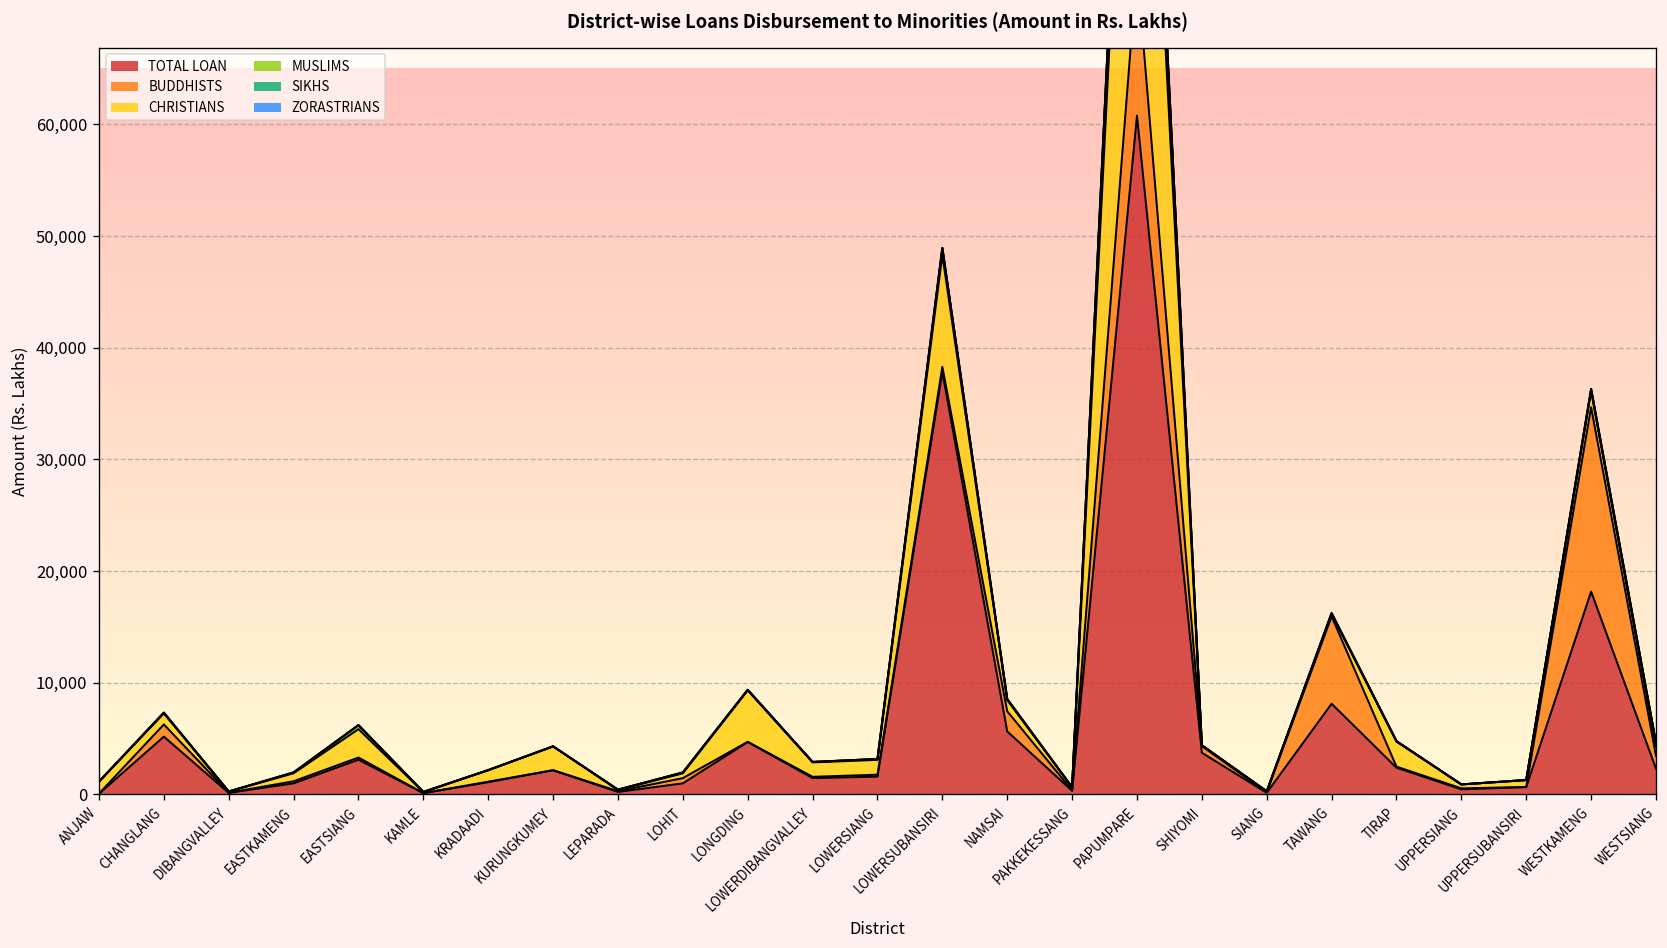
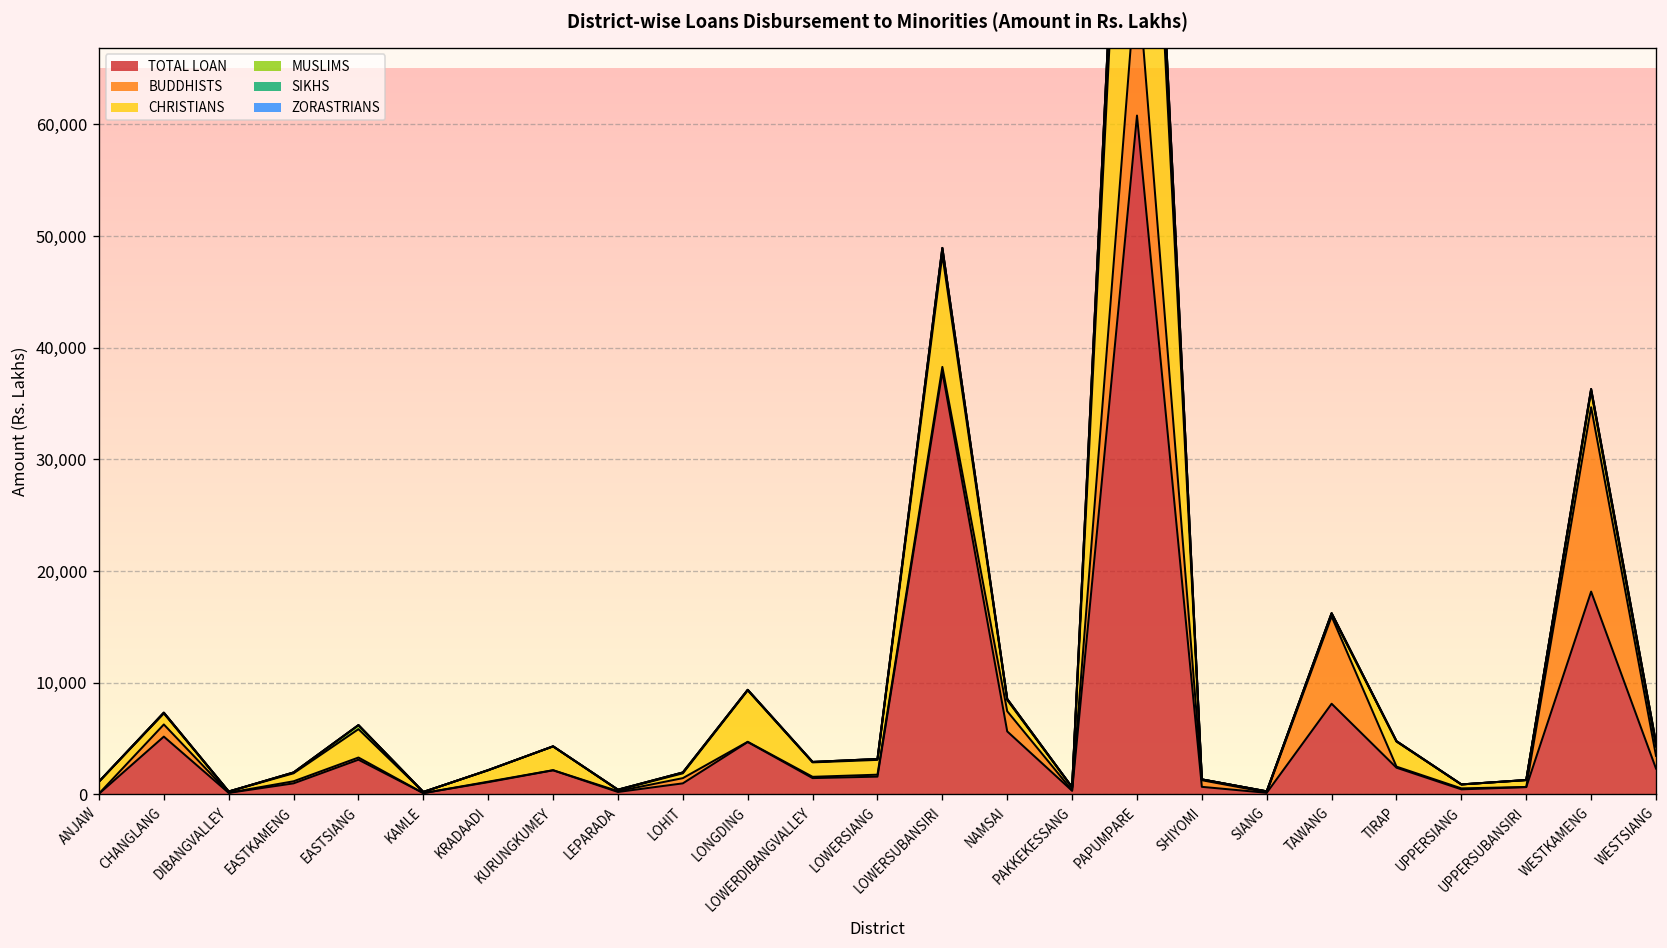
TOTAL LOAN, SHIYOMI: 4,000 -> 1,000
